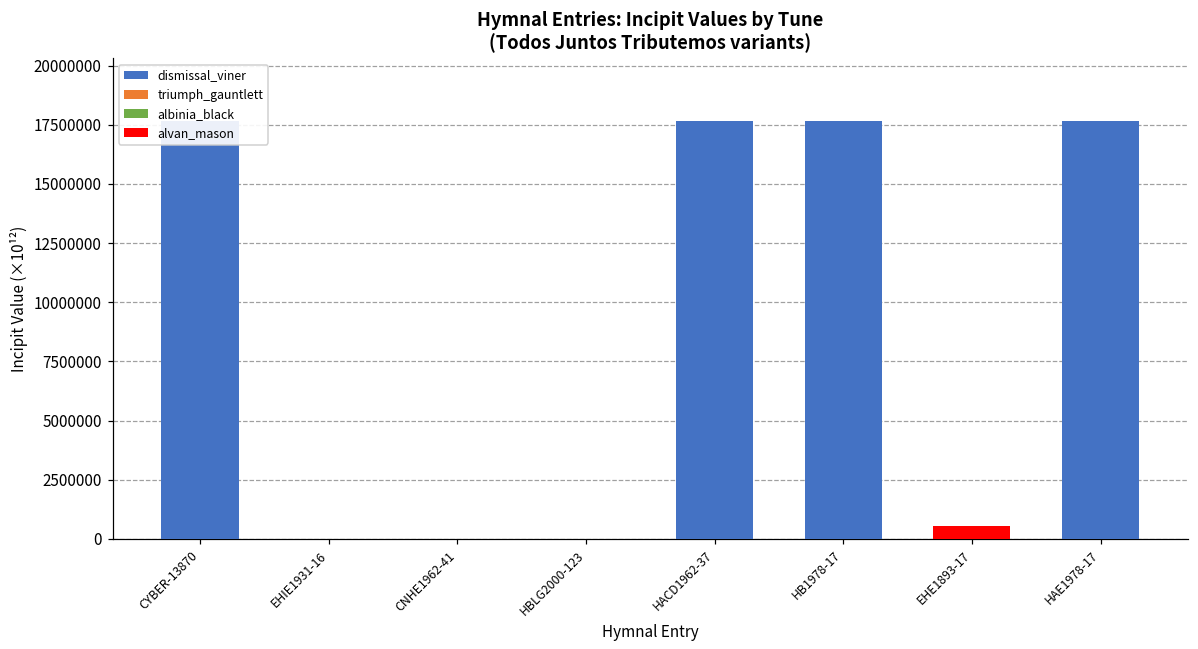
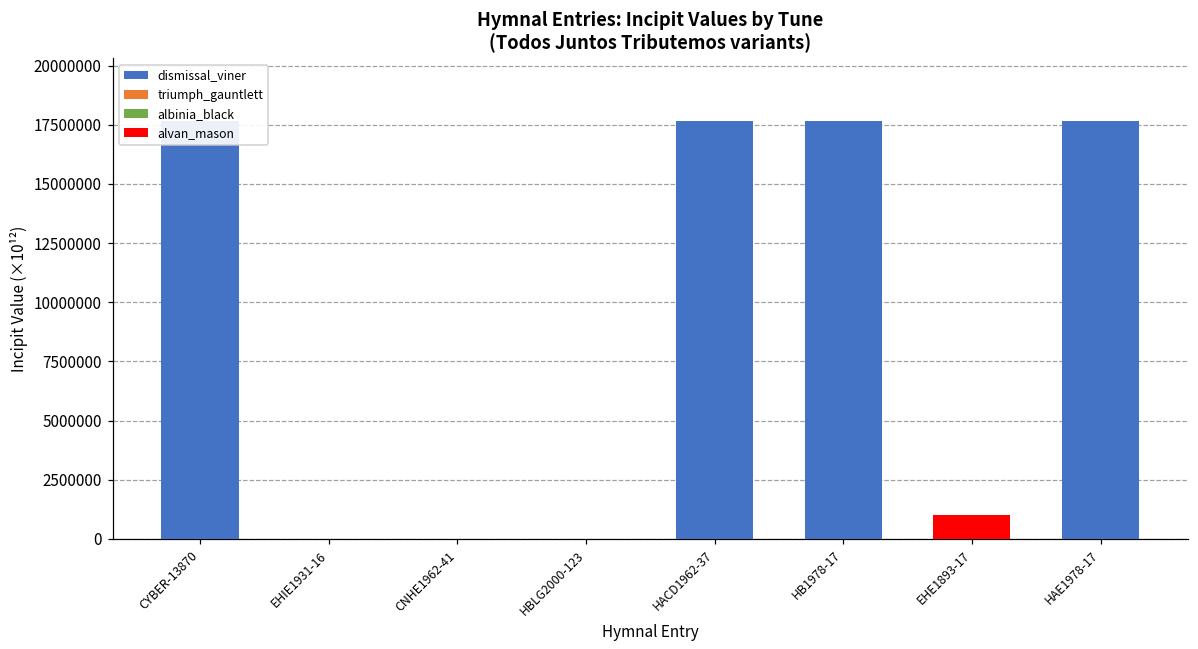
alvan_mason, EHE1893-17: 500000 -> 1000000
